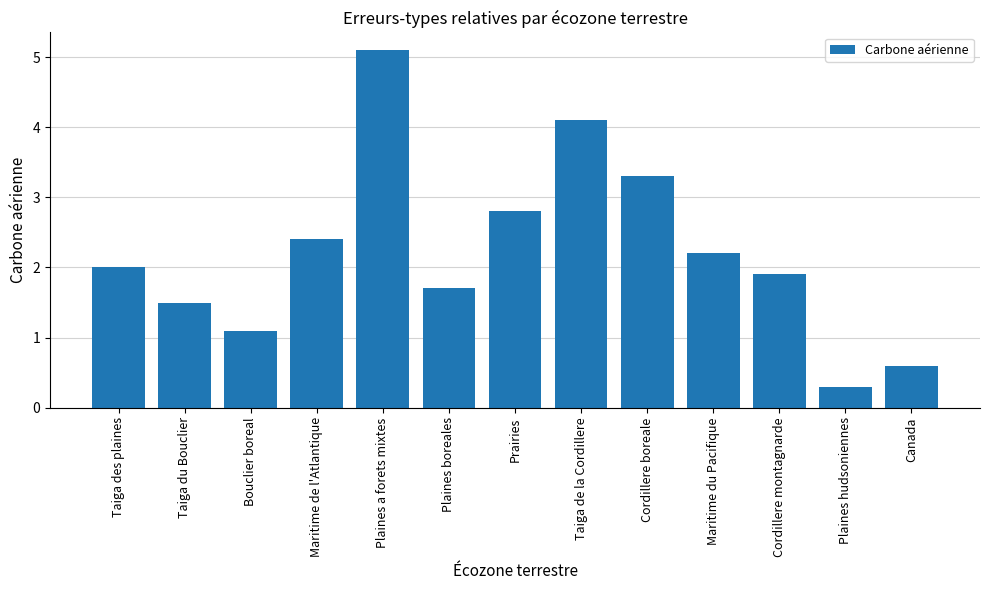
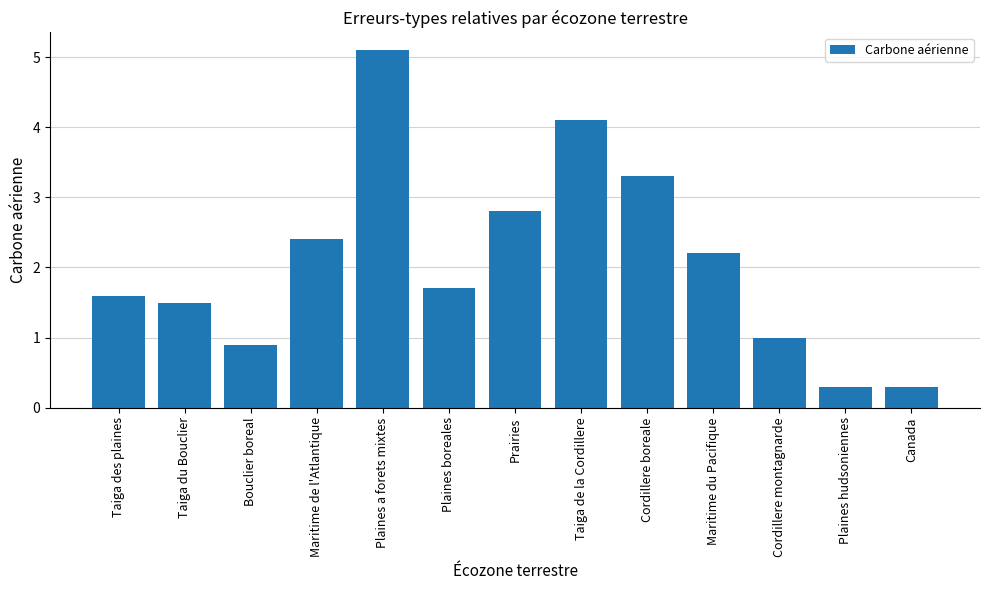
Taiga des plaines: 2.0 -> 1.6
Bouclier boreal: 1.1 -> 0.9
Cordillere montagnarde: 1.9 -> 1.0
Canada: 0.6 -> 0.3
